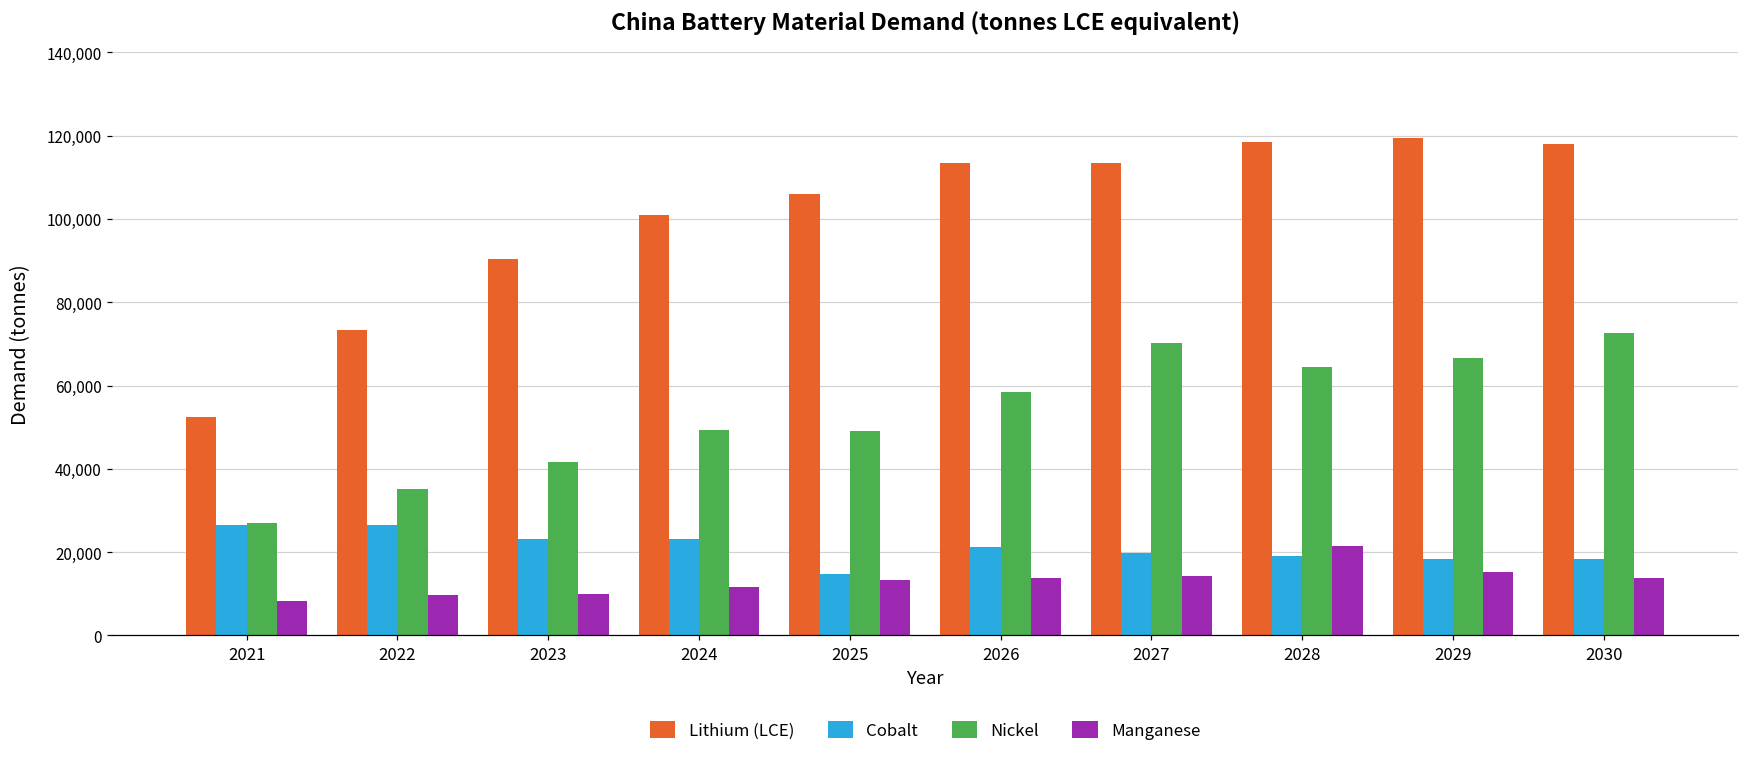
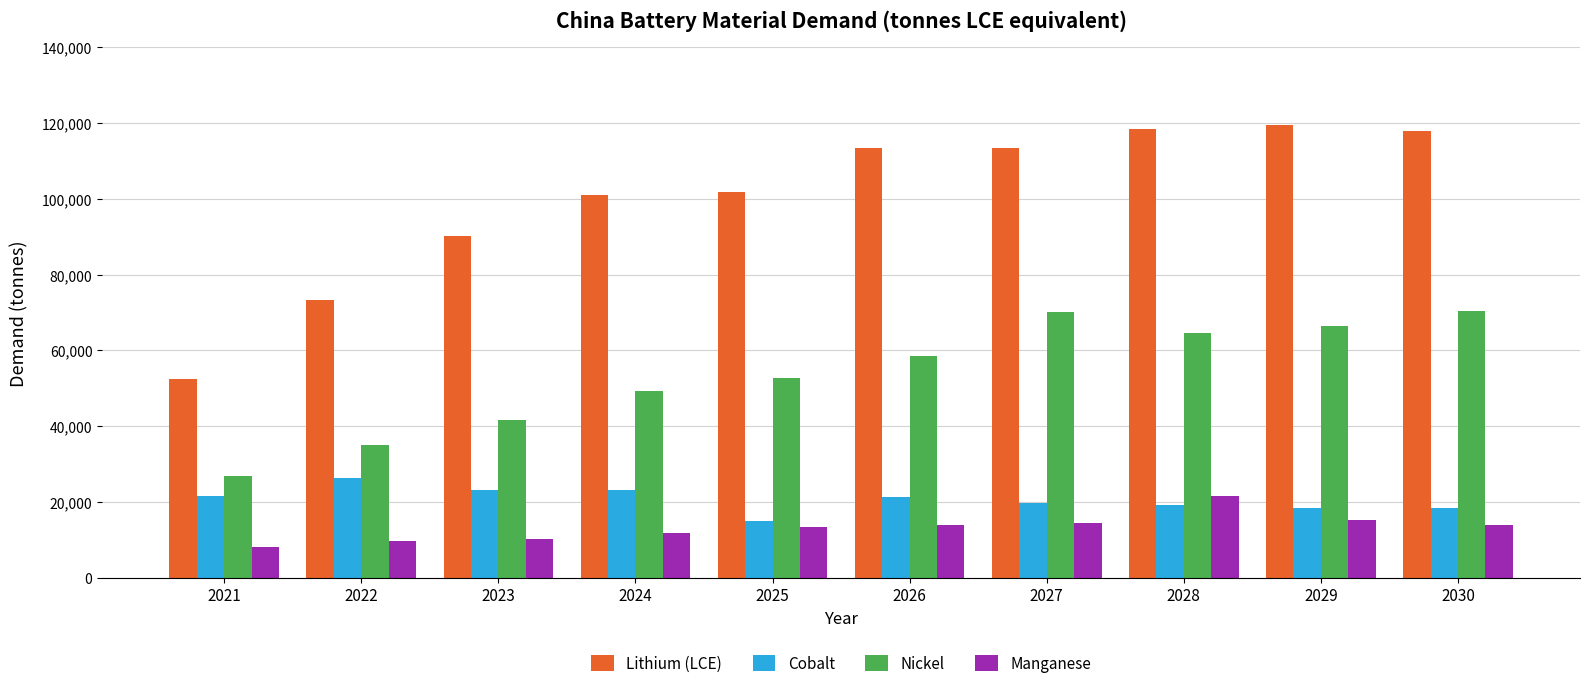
Cobalt, 2021: 27,000 -> 22,000
Lithium (LCE), 2025: 106,000 -> 102,000
Nickel, 2025: 49,000 -> 53,000
Nickel, 2030: 73,000 -> 70,000
